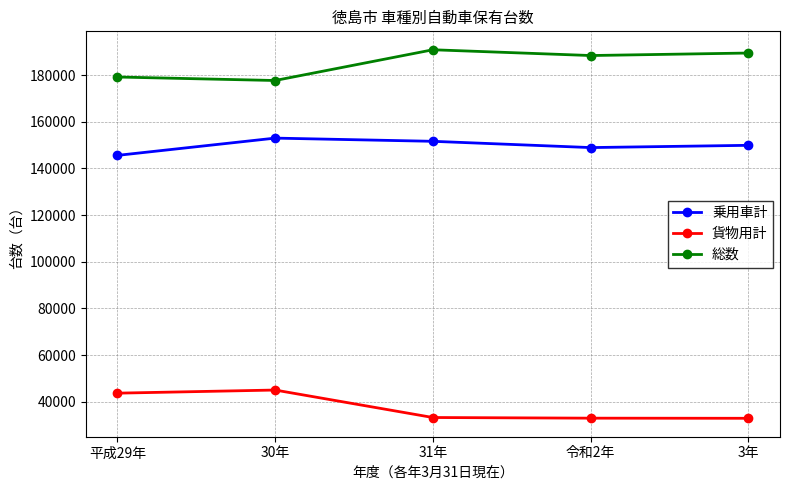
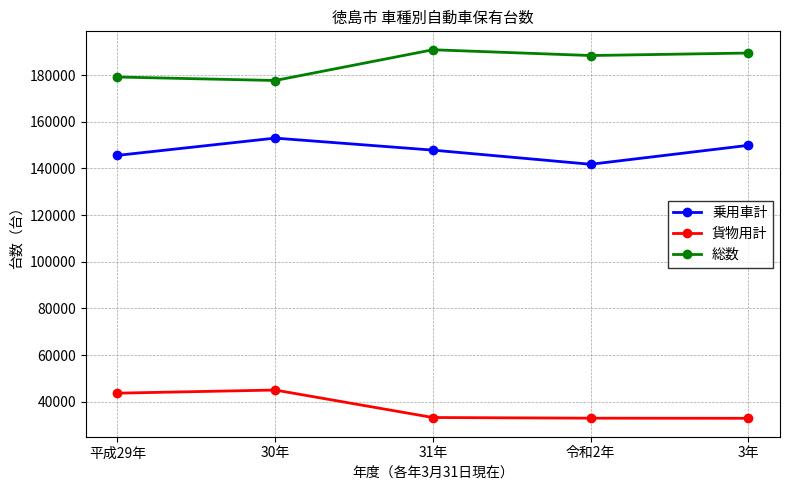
乗用車計, 31年: 152000 -> 148000
乗用車計, 令和2年: 149000 -> 142000
